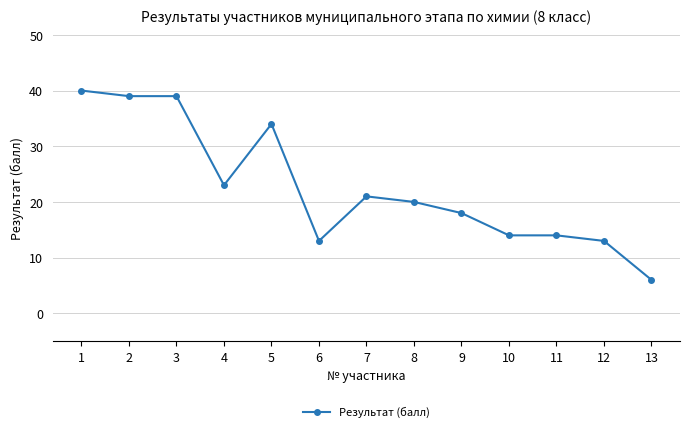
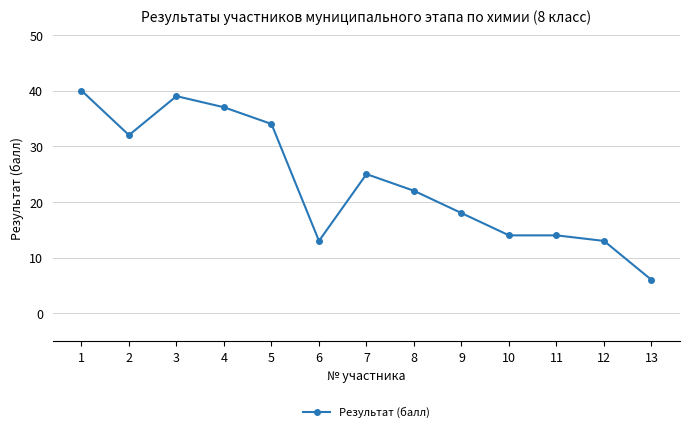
2: 39 -> 32
4: 23 -> 37
7: 21 -> 25
8: 20 -> 22
